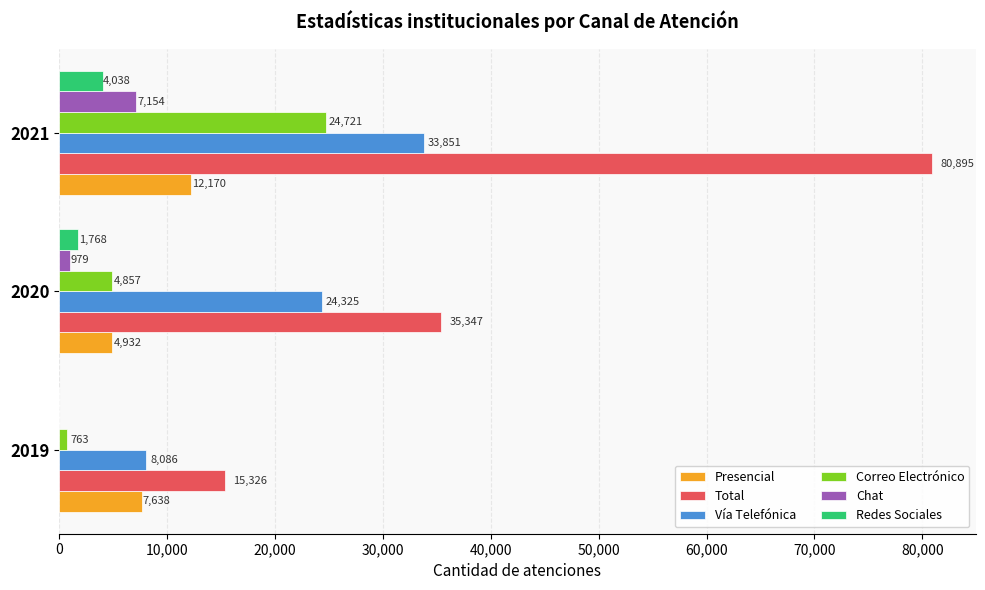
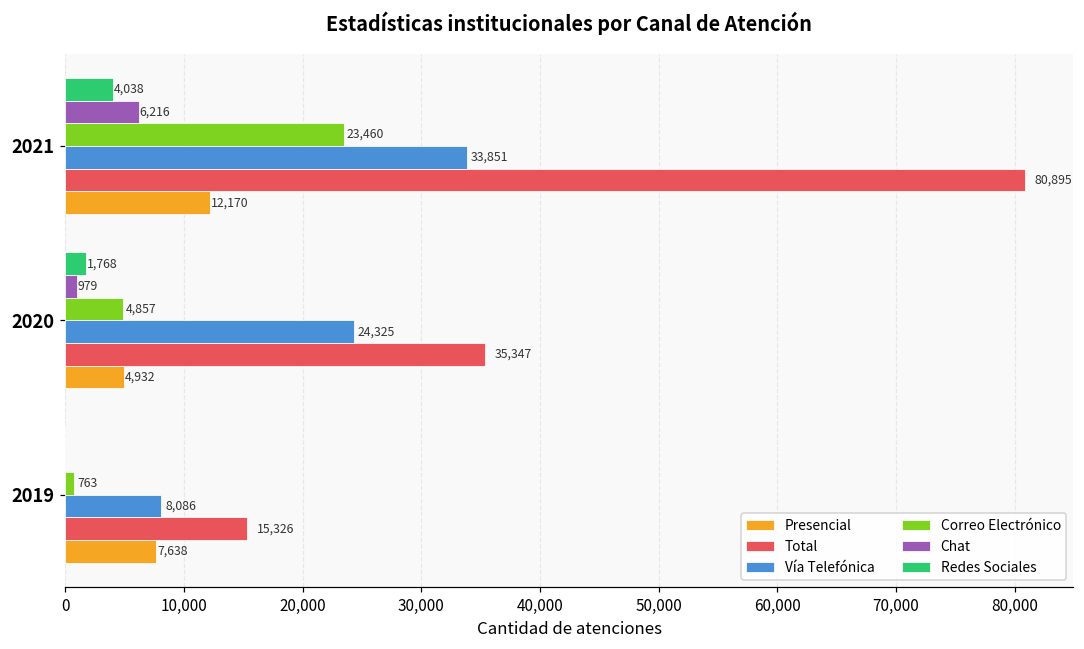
Chat, 2021: 7,154 -> 6,216
Correo Electrónico, 2021: 24,721 -> 23,460
